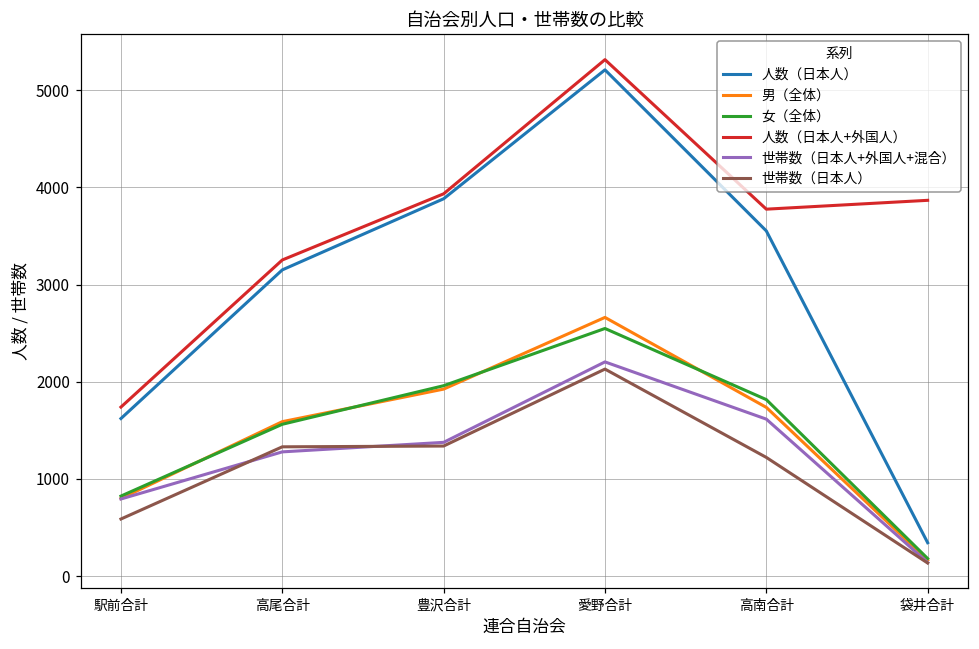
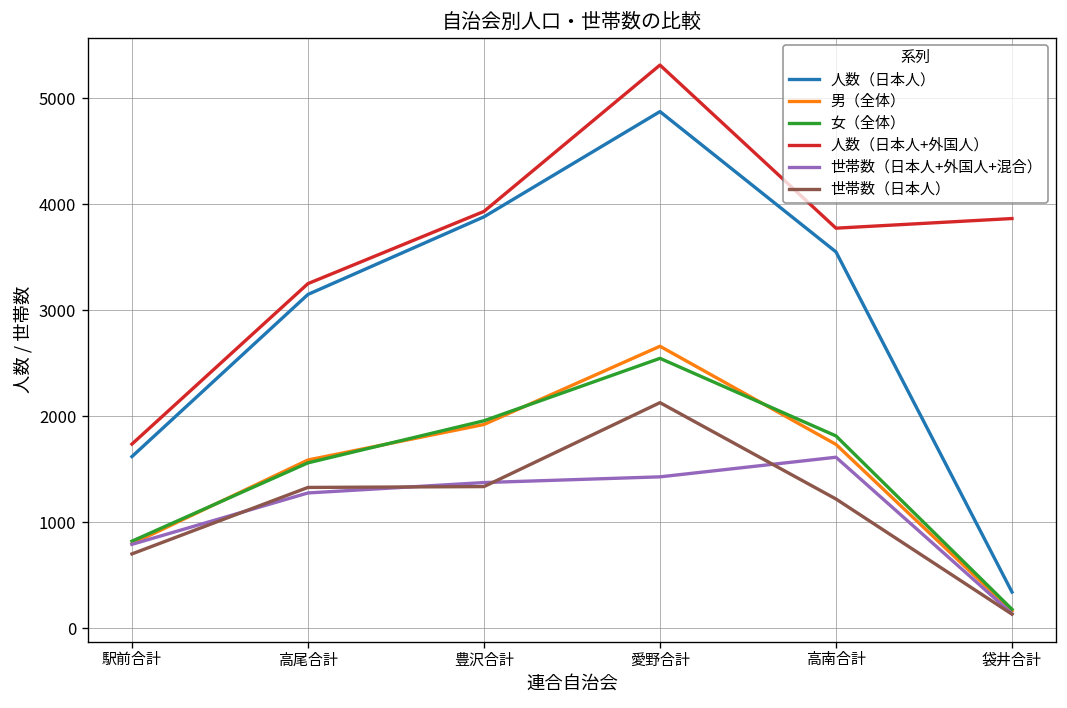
世帯数（日本人）, 駅前合計: 600 -> 700
人数（日本人）, 愛野合計: 5200 -> 4900
世帯数（日本人+外国人+混合）, 愛野合計: 2200 -> 1400
